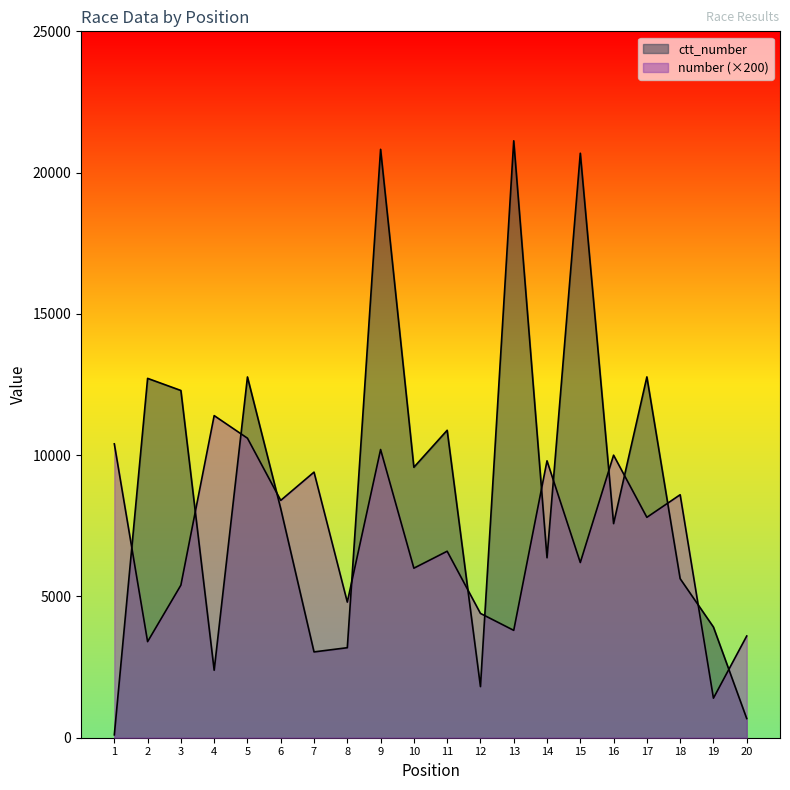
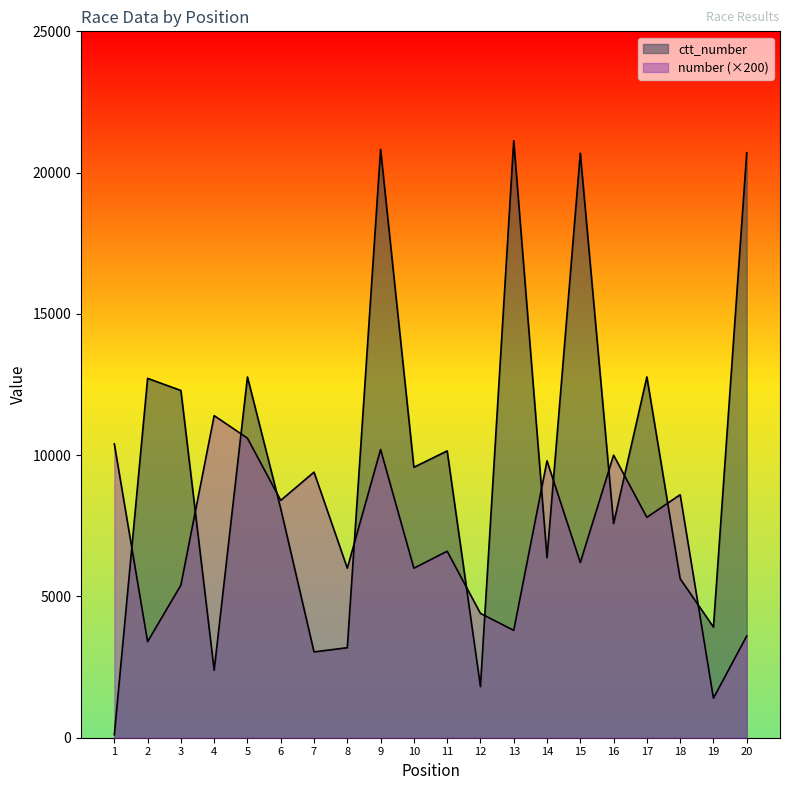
number (×200), 8: 4800 -> 6000
ctt_number, 11: 10900 -> 10200
ctt_number, 20: 700 -> 20700
